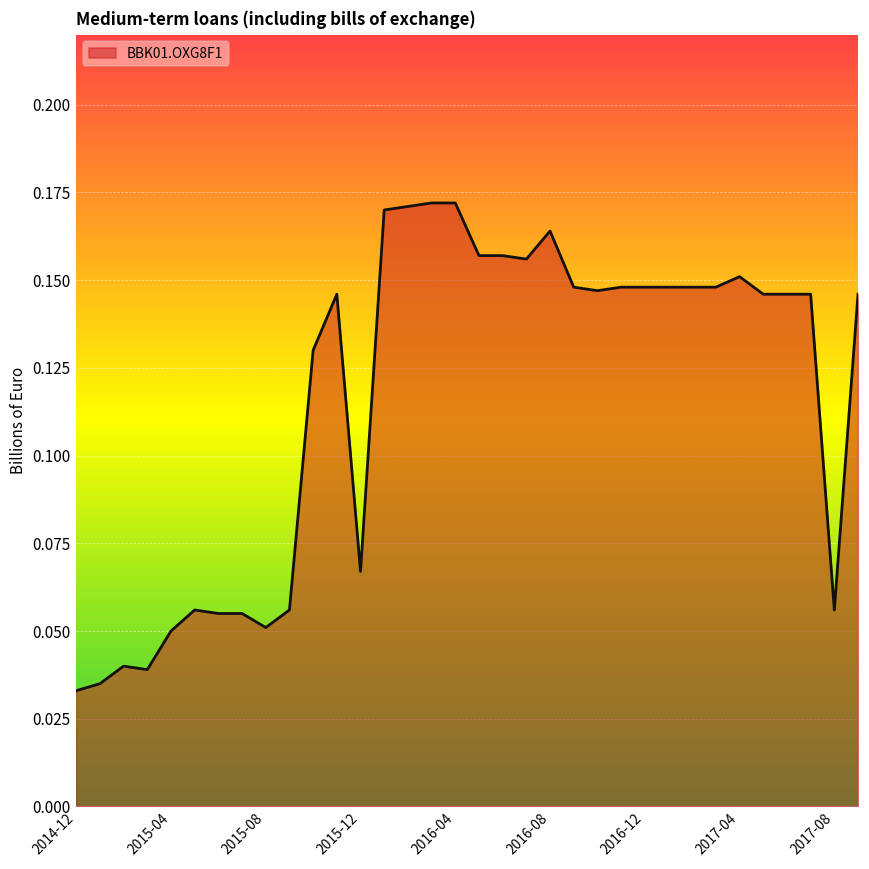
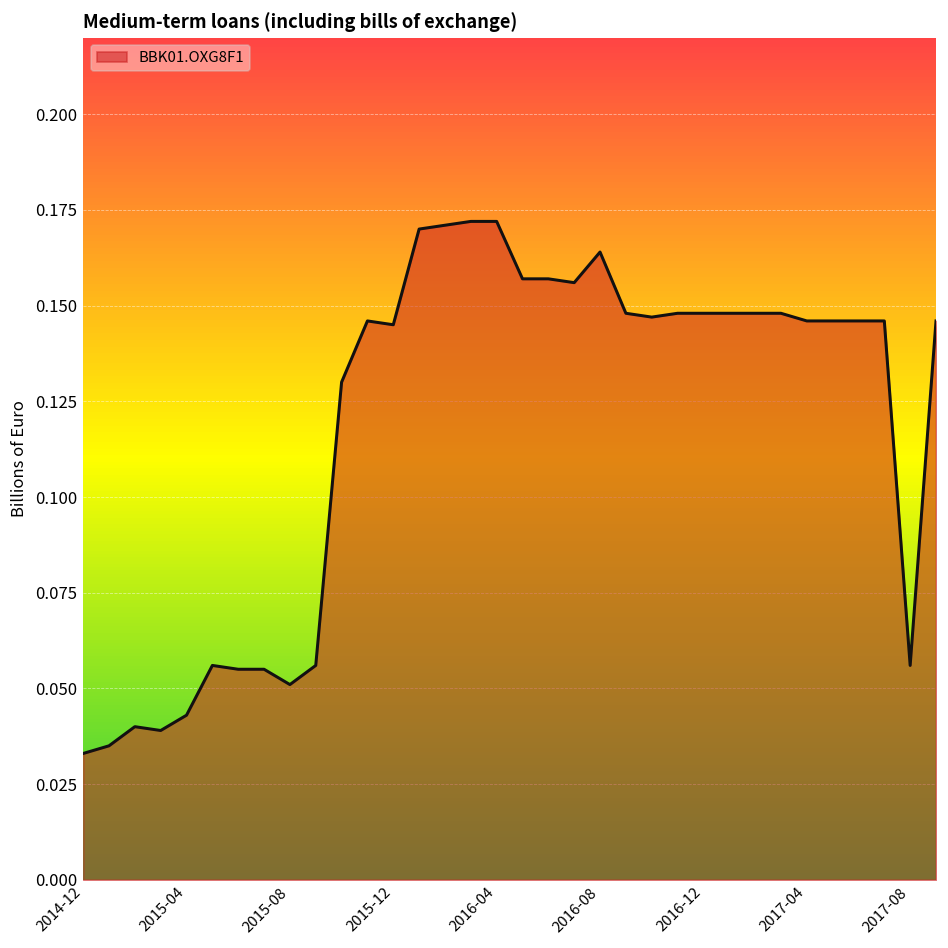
2015-04: 0.050 -> 0.043
2015-12: 0.067 -> 0.145
2017-04: 0.151 -> 0.146
